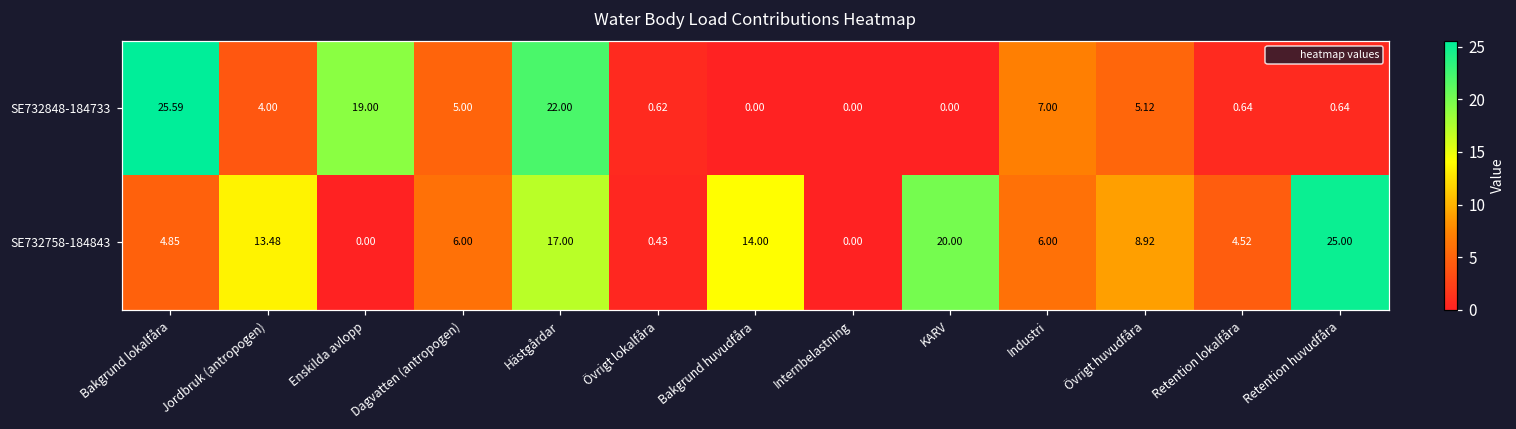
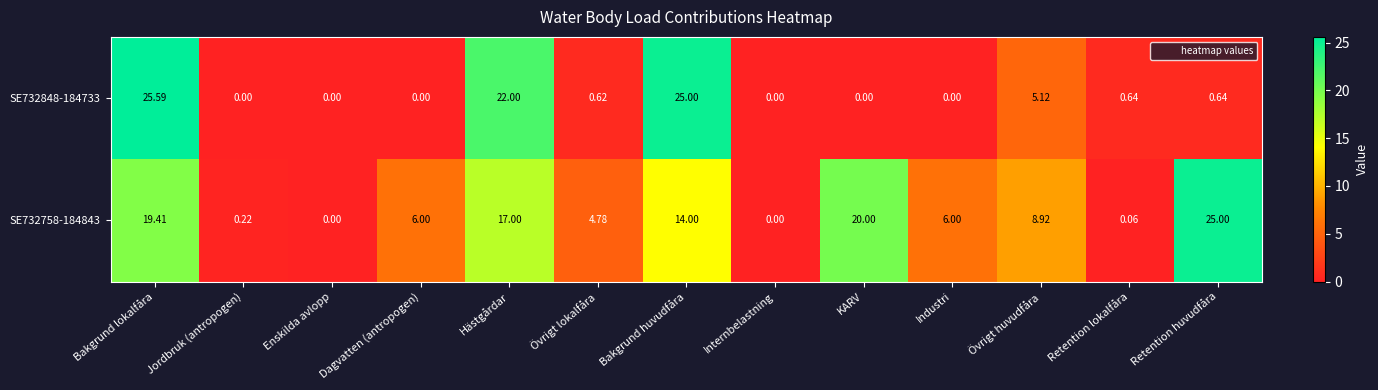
SE732848-184733, Jordbruk (antropogen): 4.00 -> 0.00
SE732848-184733, Enskilda avlopp: 19.00 -> 0.00
SE732848-184733, Dagvatten (antropogen): 5.00 -> 0.00
SE732848-184733, Bakgrund huvudfåra: 0.00 -> 25.00
SE732848-184733, Industri: 7.00 -> 0.00
SE732758-184843, Bakgrund lokalfåra: 4.85 -> 19.41
SE732758-184843, Jordbruk (antropogen): 13.48 -> 0.22
SE732758-184843, Övrigt lokalfåra: 0.43 -> 4.78
SE732758-184843, Retention lokalfåra: 4.52 -> 0.06
